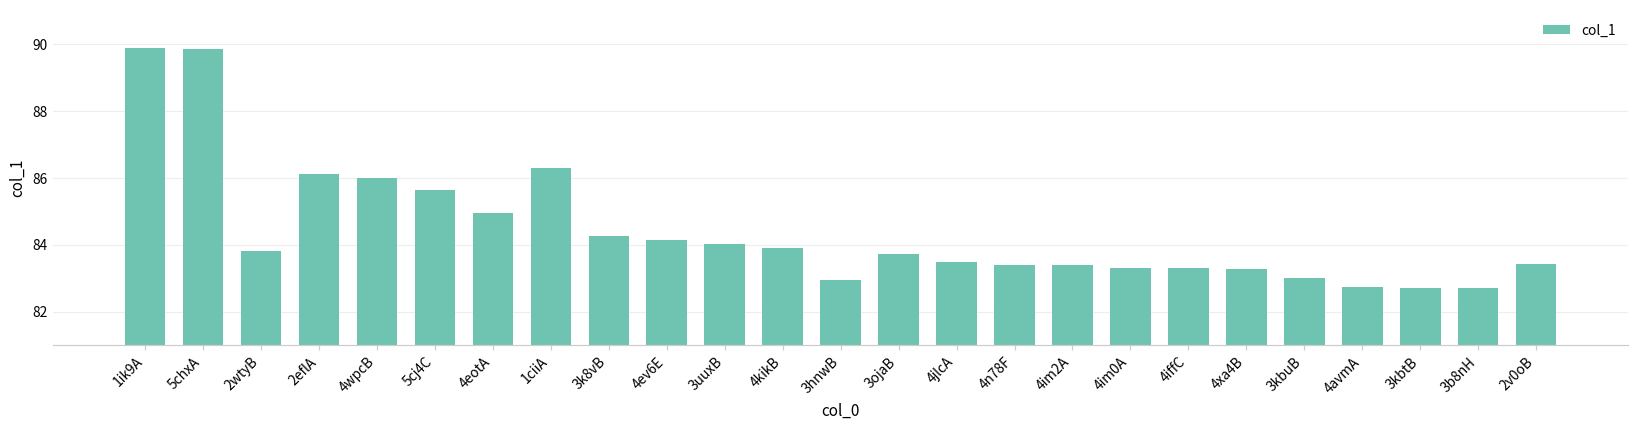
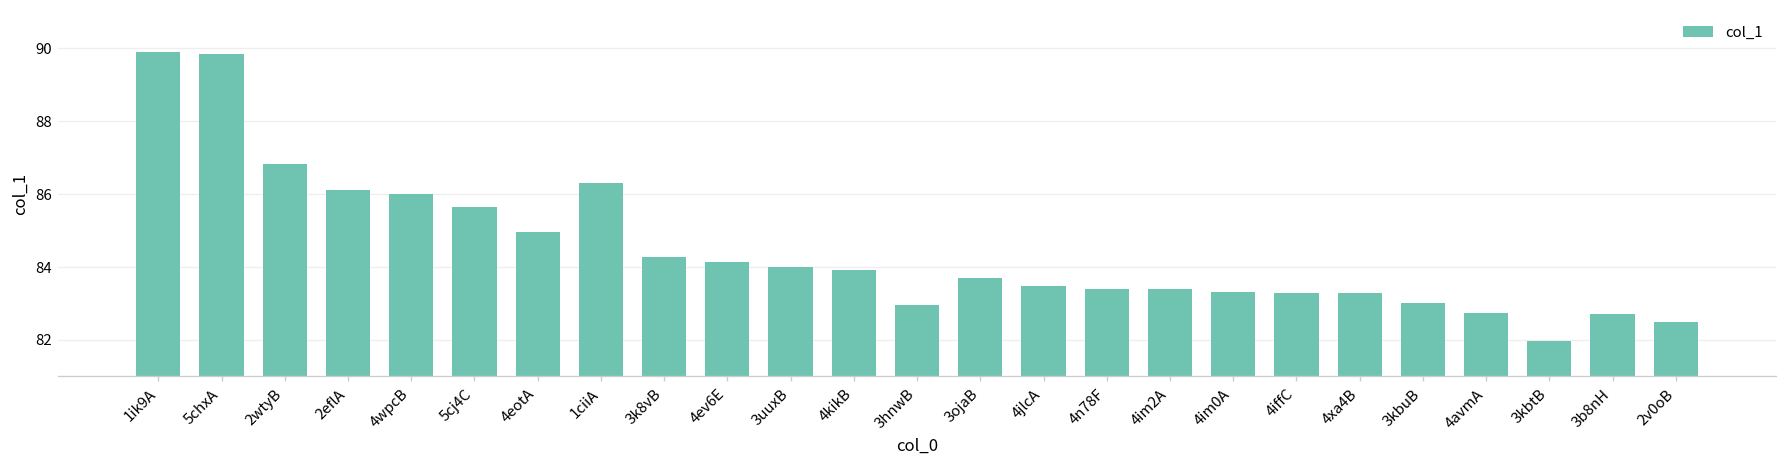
2wtyB: 83.8 -> 86.8
3kbtB: 82.7 -> 82.0
2v0oB: 83.4 -> 82.5
